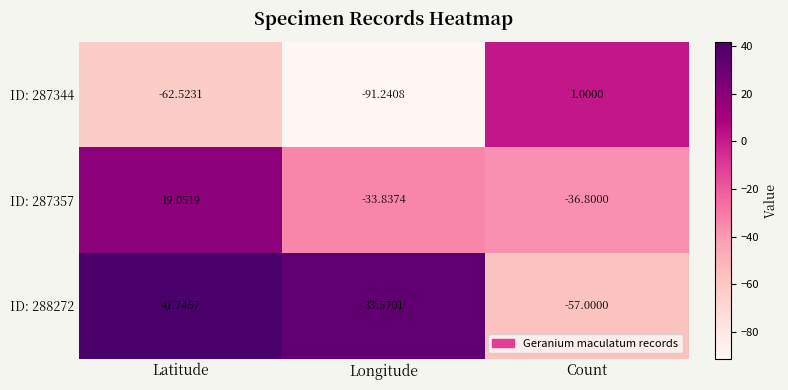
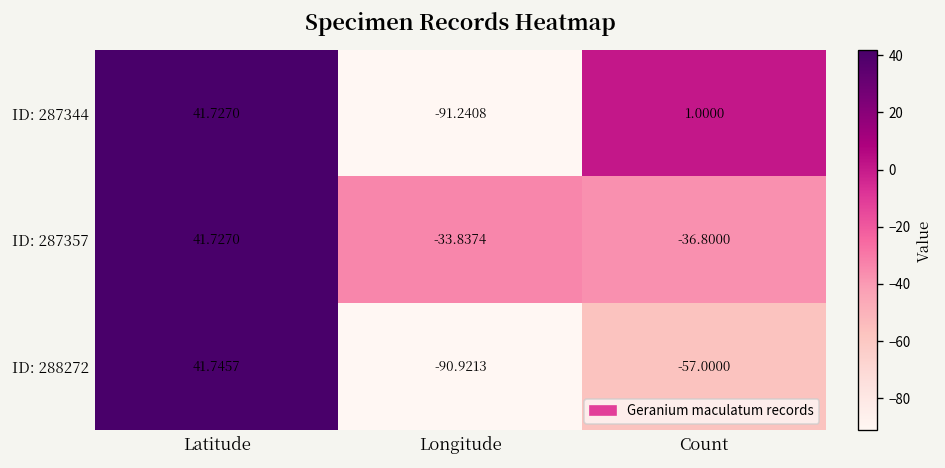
ID: 287344, Latitude: -62.5231 -> 41.7270
ID: 287357, Latitude: 19.0519 -> 41.7270
ID: 288272, Longitude: 33.5701 -> -90.9213
